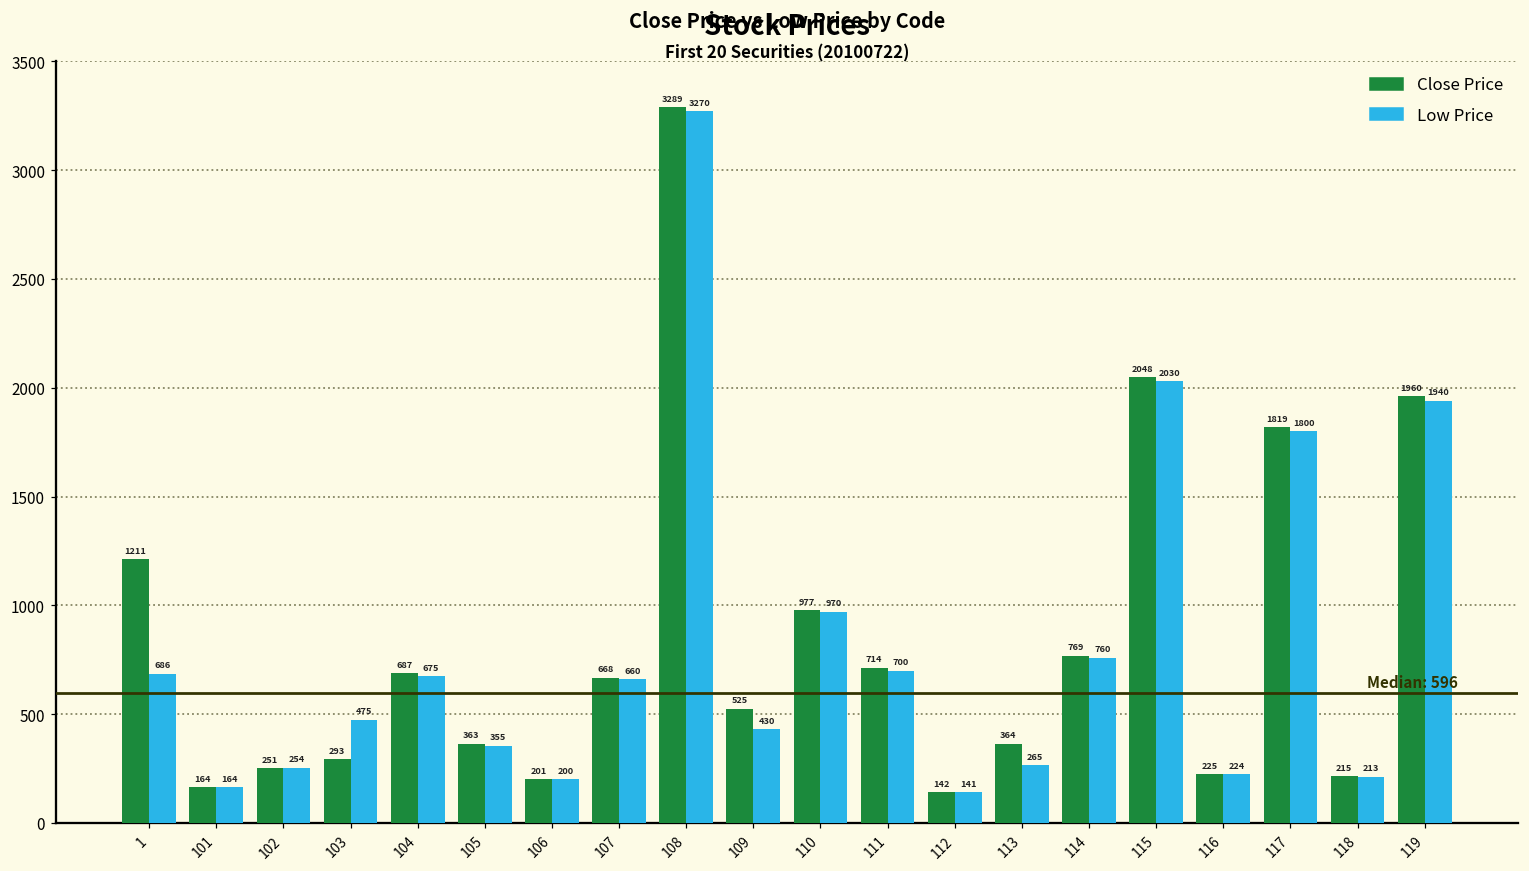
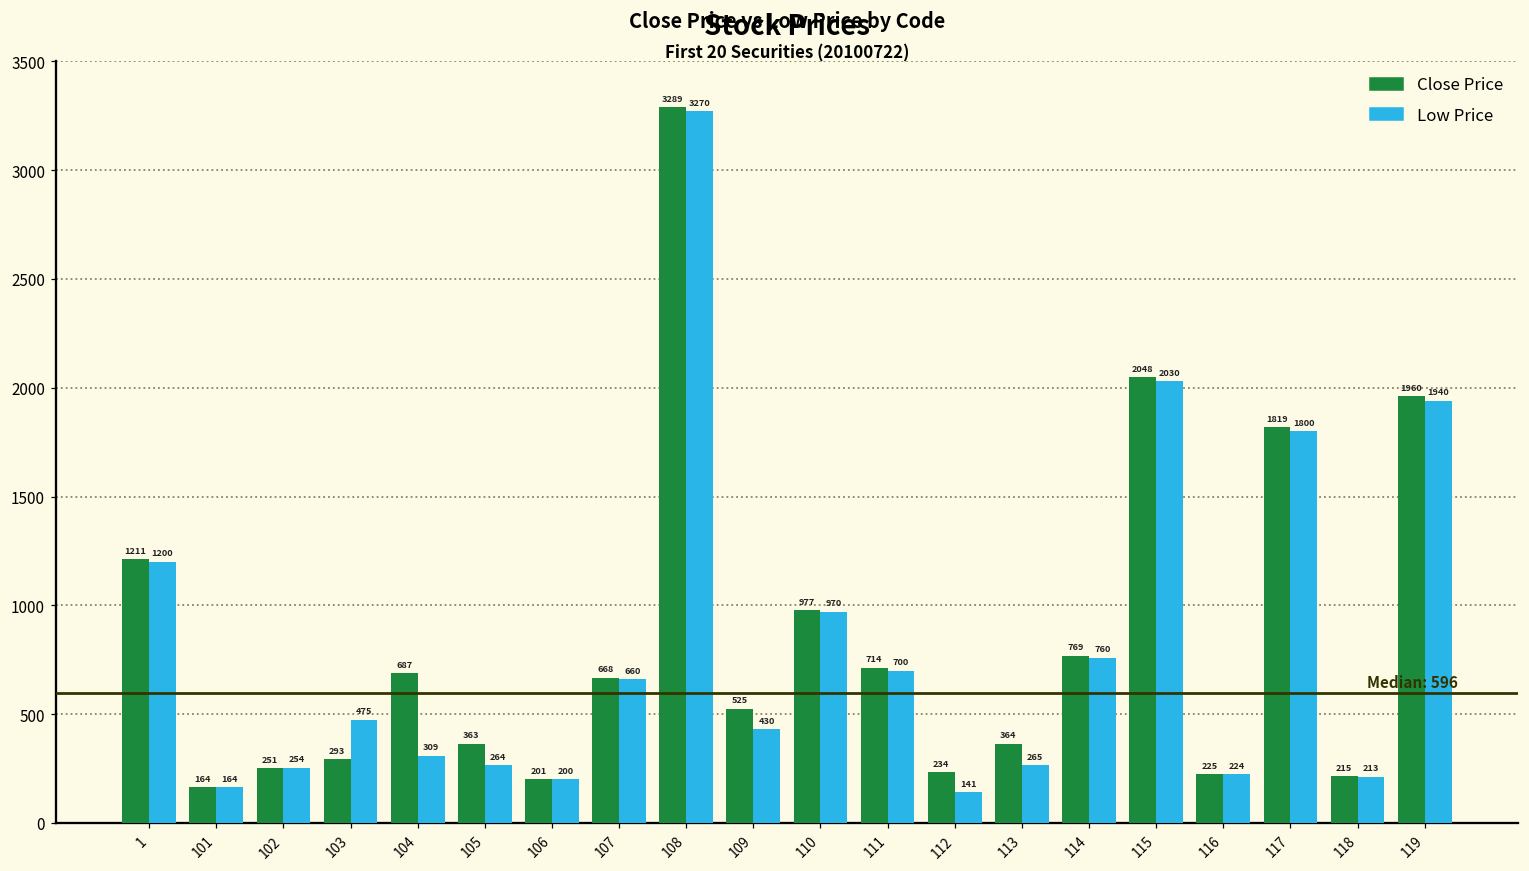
Low Price, 1: 686 -> 1200
Low Price, 104: 675 -> 309
Low Price, 105: 355 -> 264
Close Price, 112: 142 -> 234
